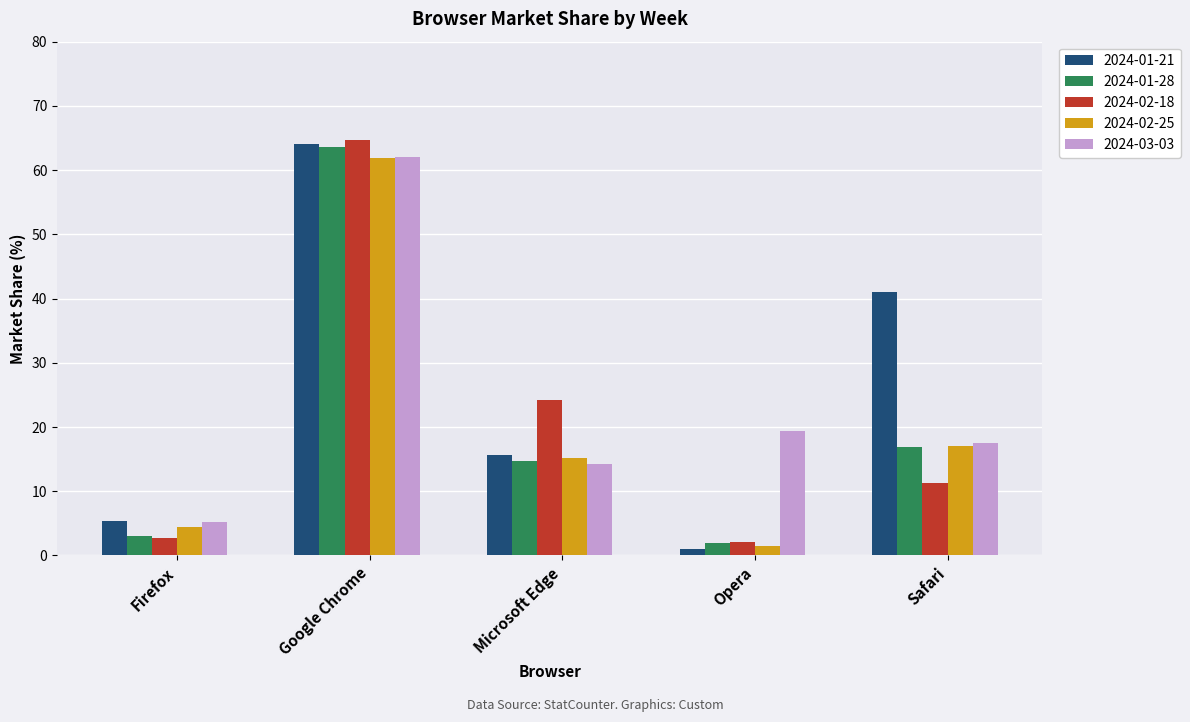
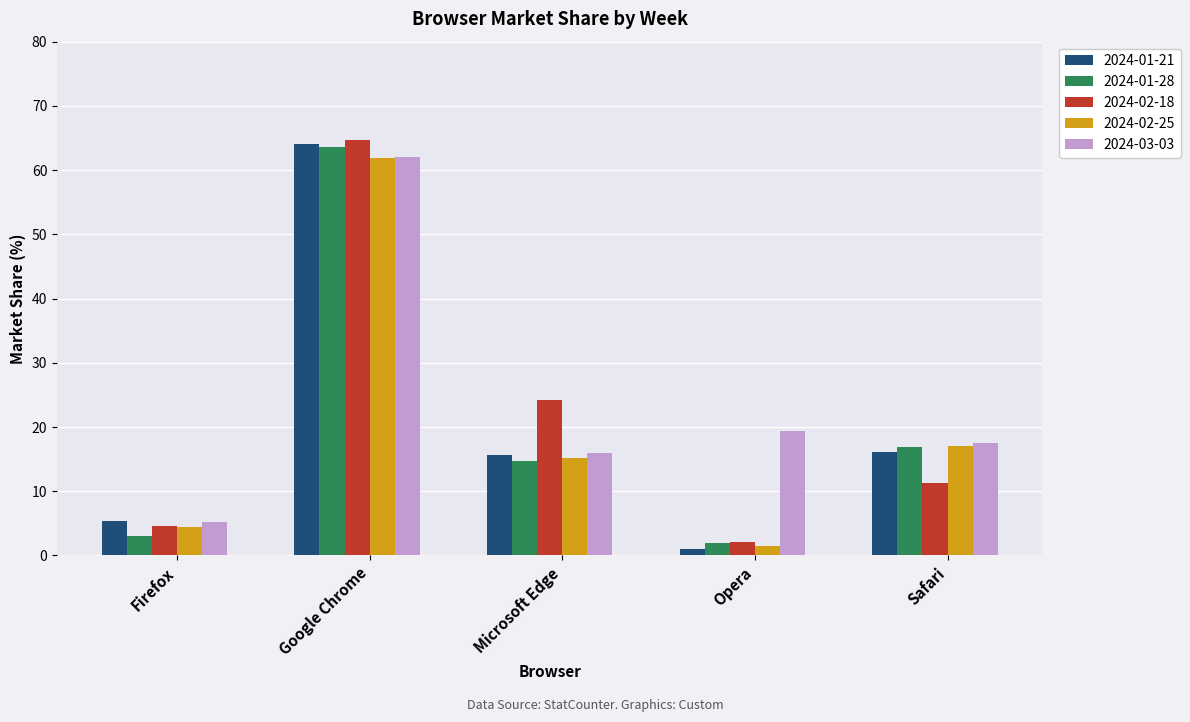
2024-02-18, Firefox: 3 -> 5
2024-03-03, Microsoft Edge: 14 -> 16
2024-01-21, Safari: 41 -> 16
